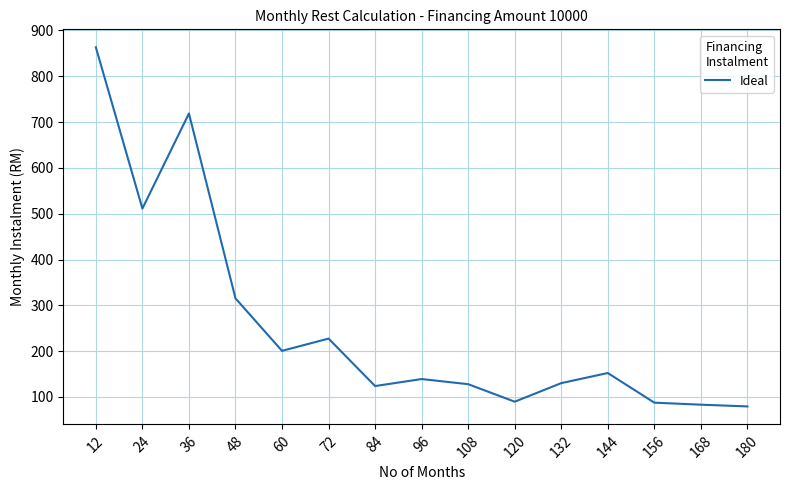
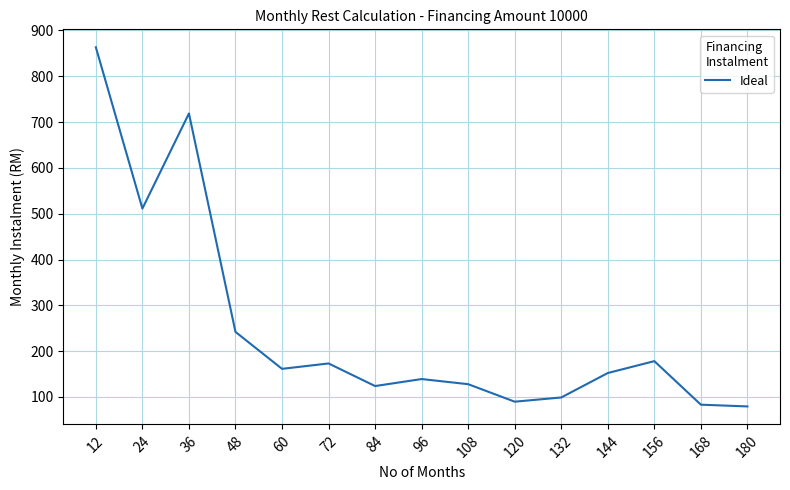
48: 320 -> 240
60: 200 -> 160
72: 230 -> 170
132: 130 -> 100
156: 90 -> 180
